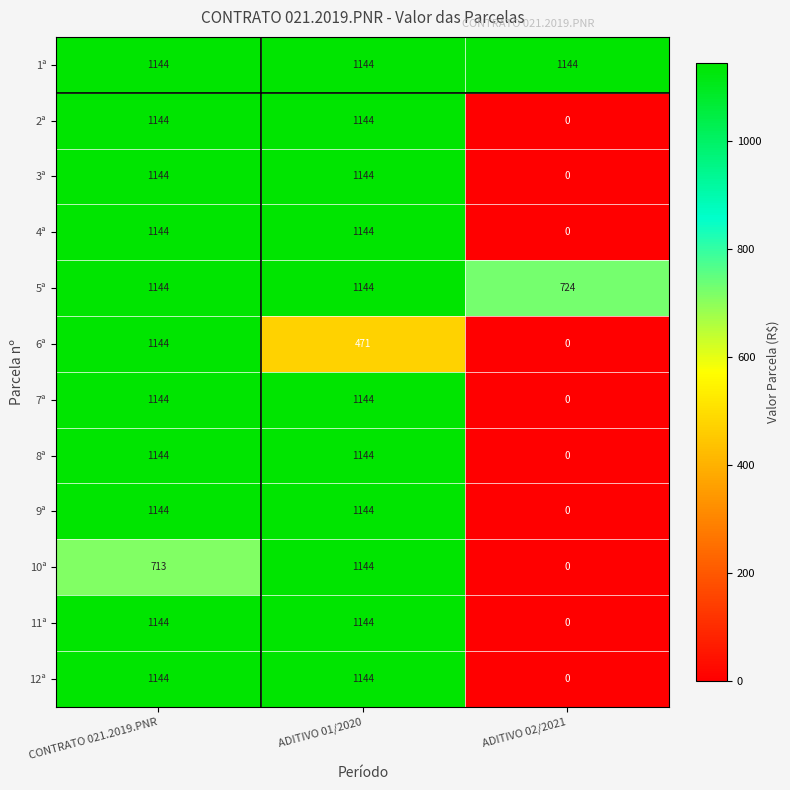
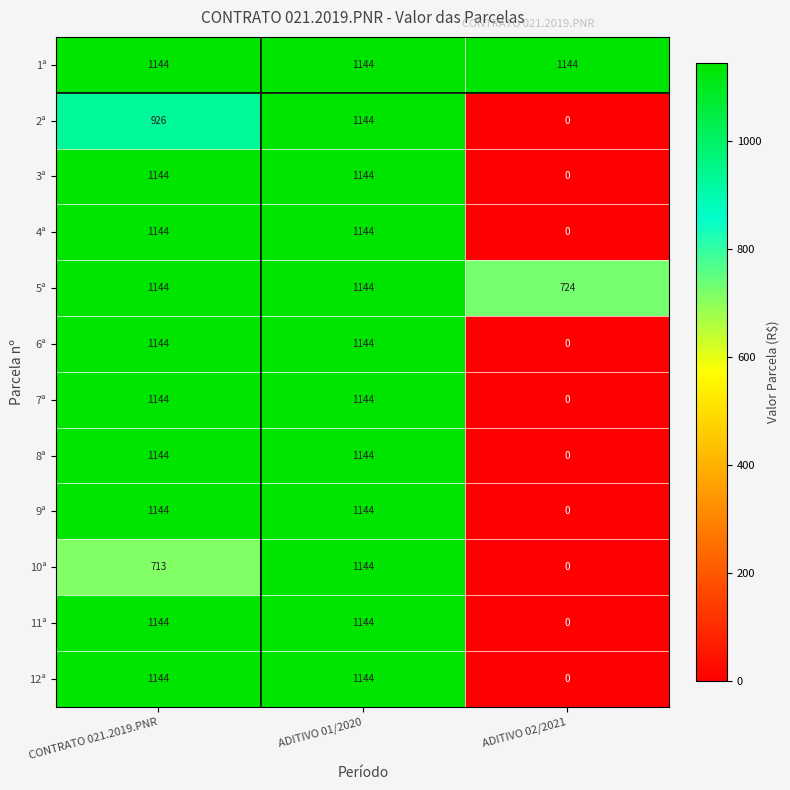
2ª, CONTRATO 021.2019.PNR: 1144 -> 926
6ª, ADITIVO 01/2020: 471 -> 1144
